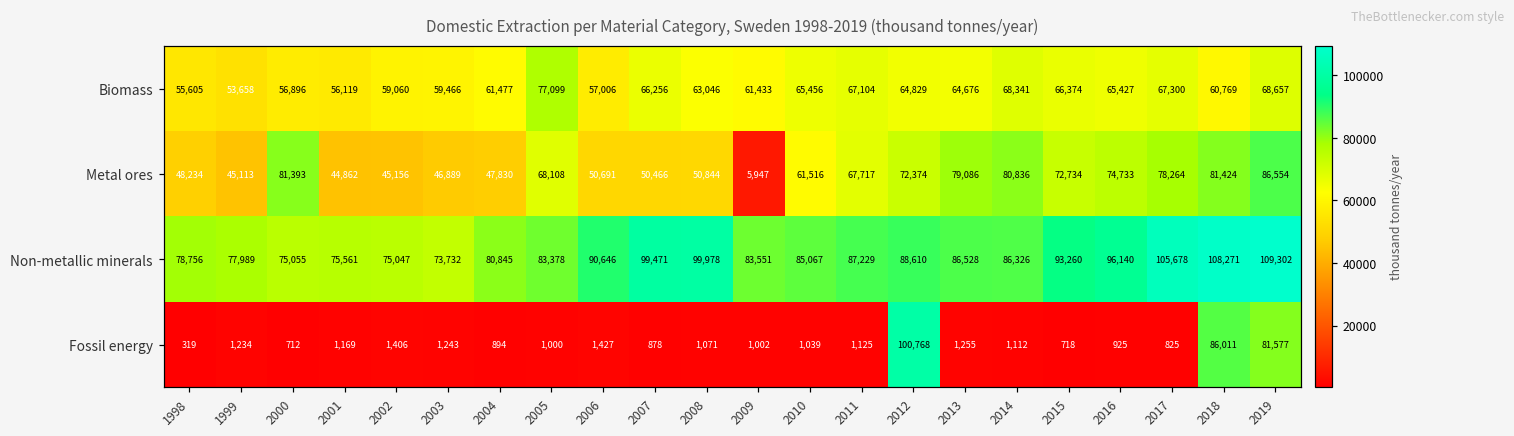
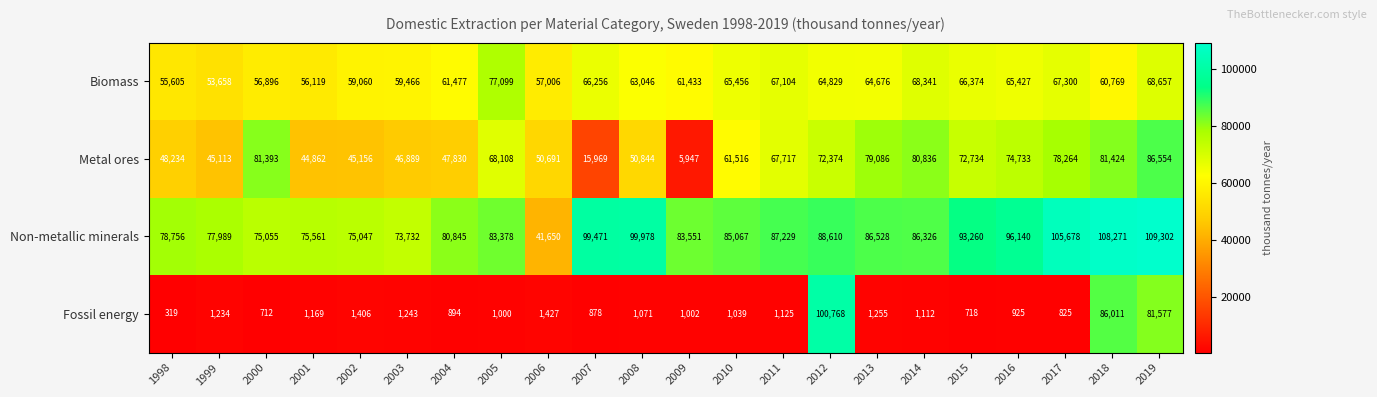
Metal ores, 2007: 50,466 -> 15,969
Non-metallic minerals, 2006: 90,646 -> 41,650
